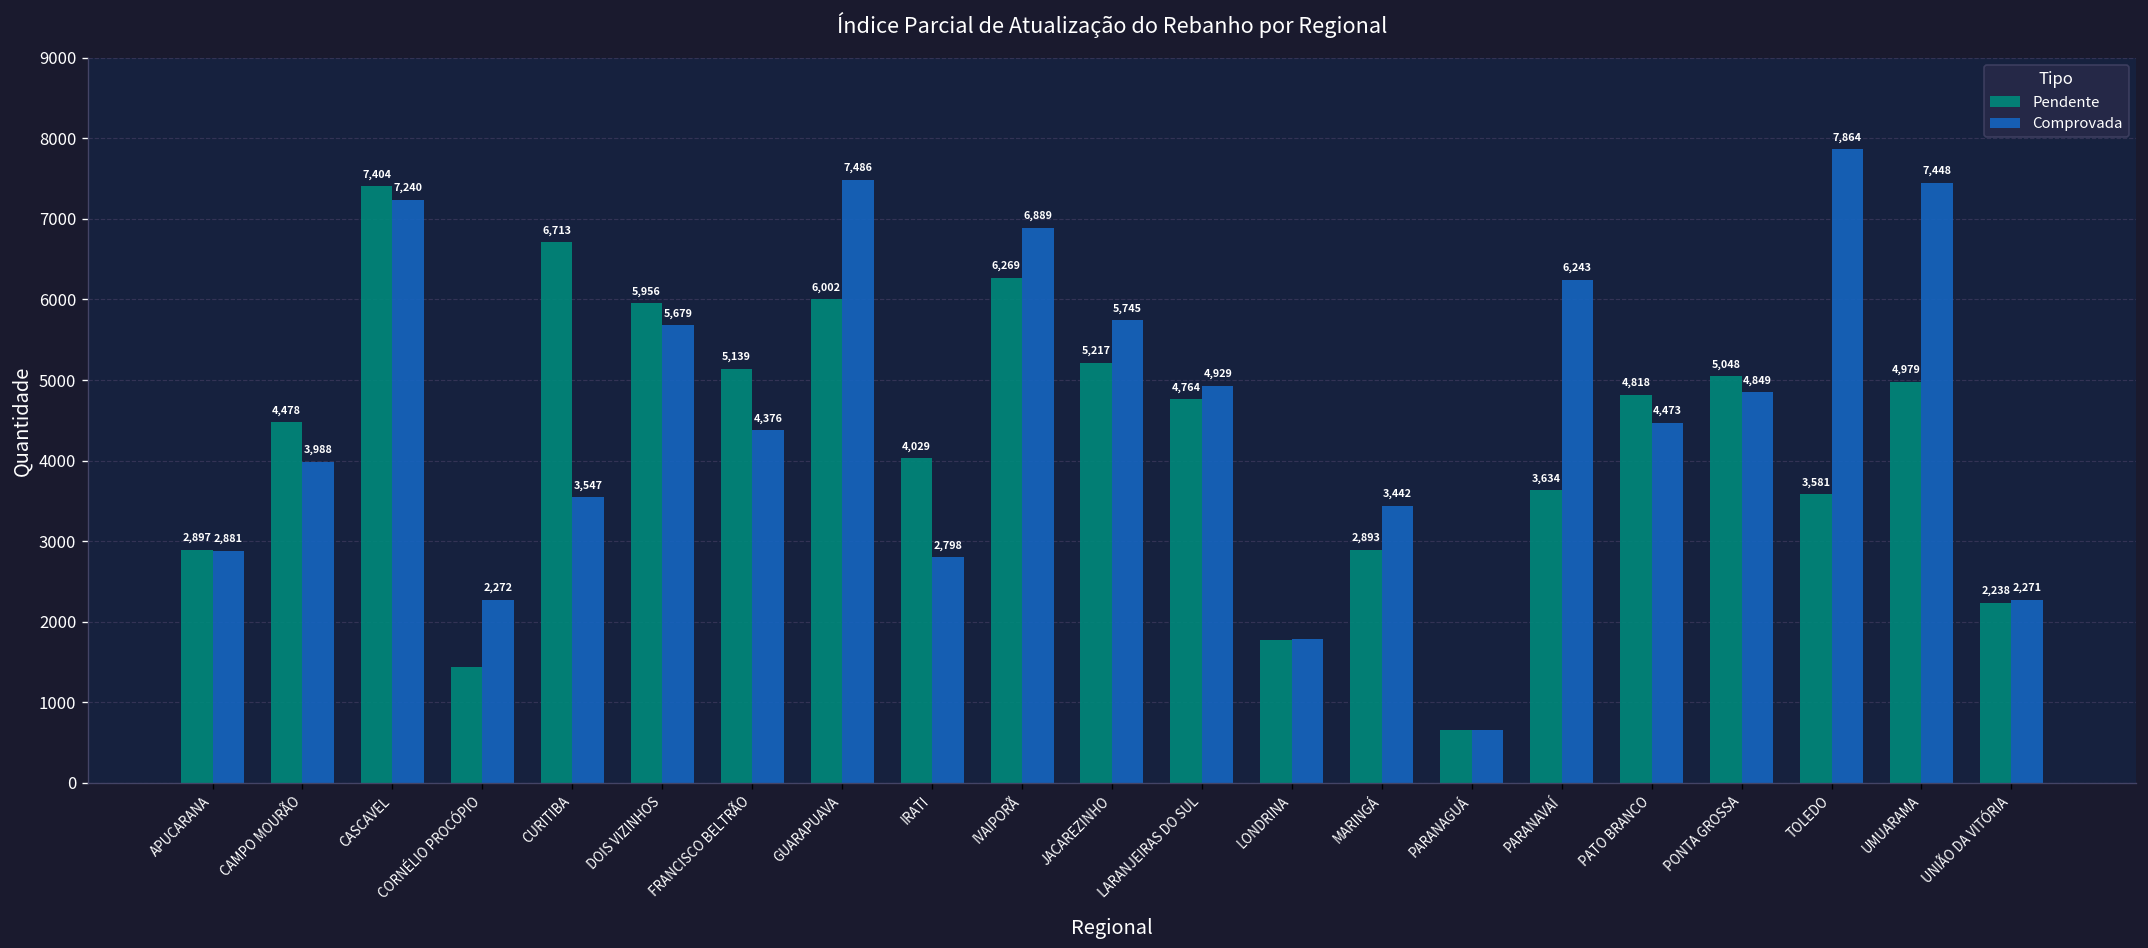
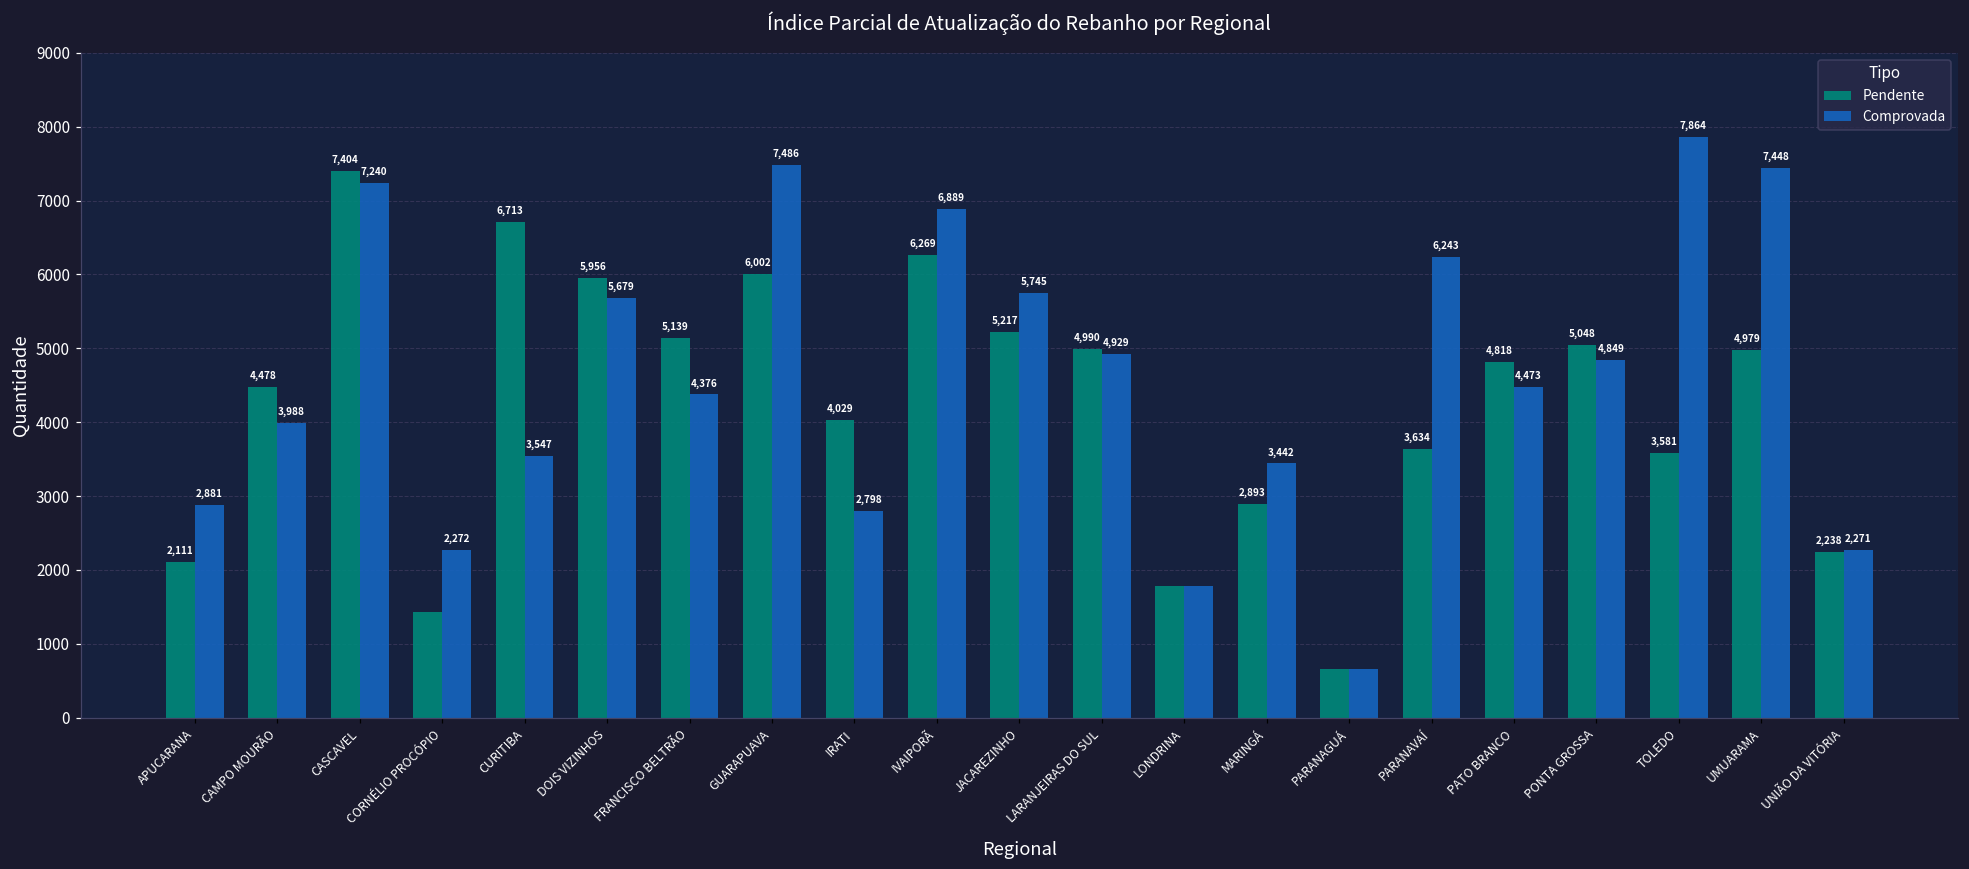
Pendente, APUCARANA: 2,897 -> 2,111
Pendente, LARANJEIRAS DO SUL: 4,764 -> 4,990
